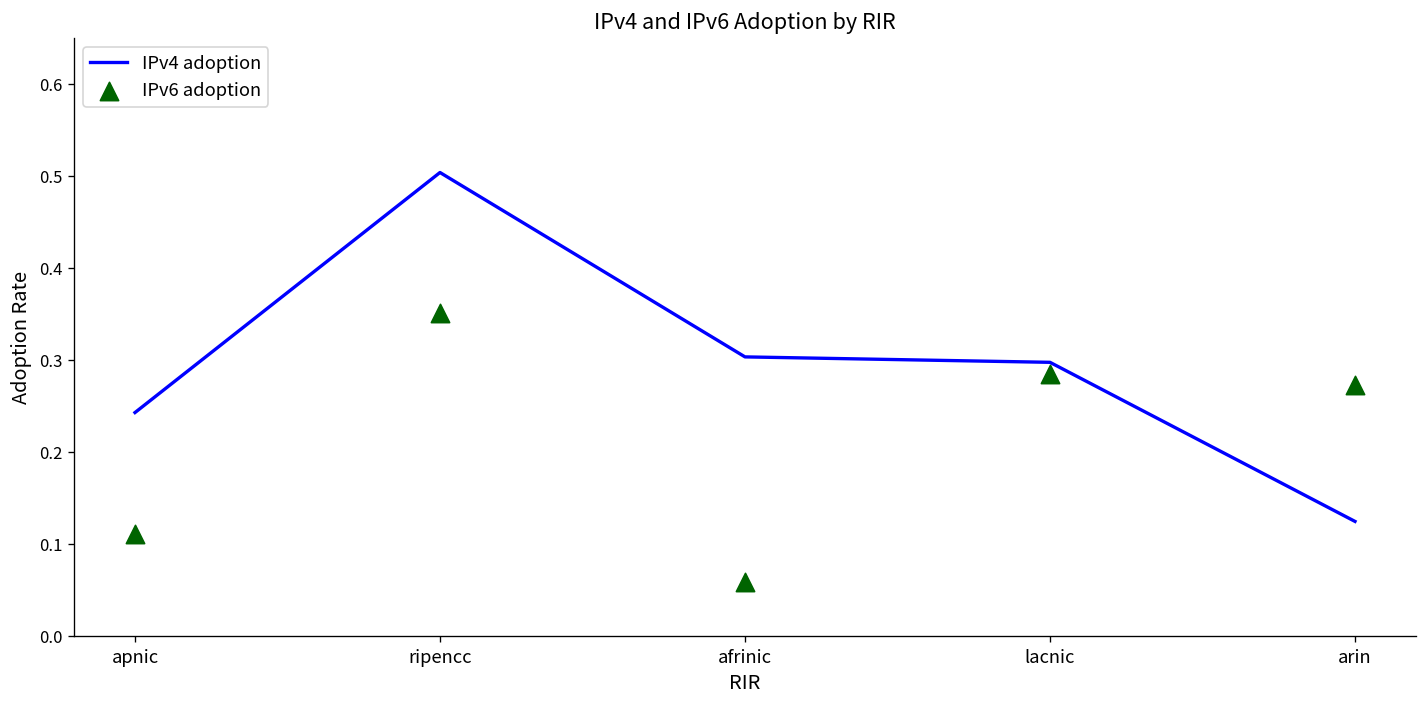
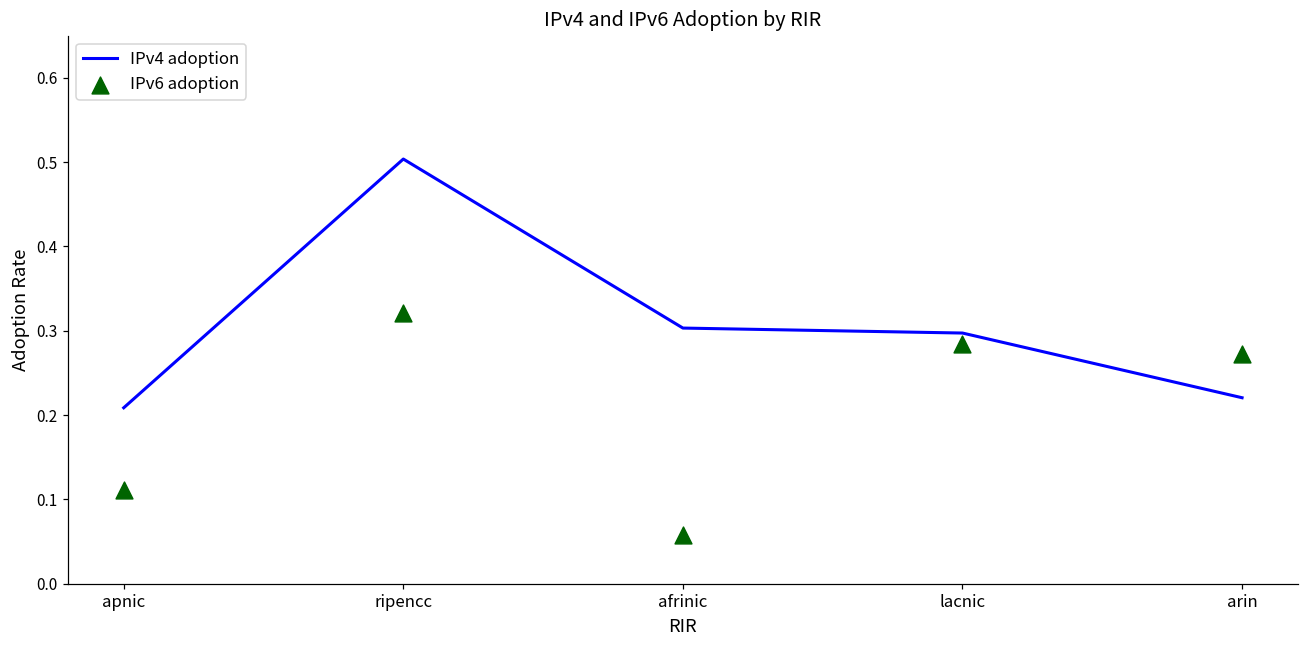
IPv4 adoption, apnic: 0.24 -> 0.21
IPv6 adoption, ripencc: 0.35 -> 0.32
IPv4 adoption, arin: 0.12 -> 0.22
